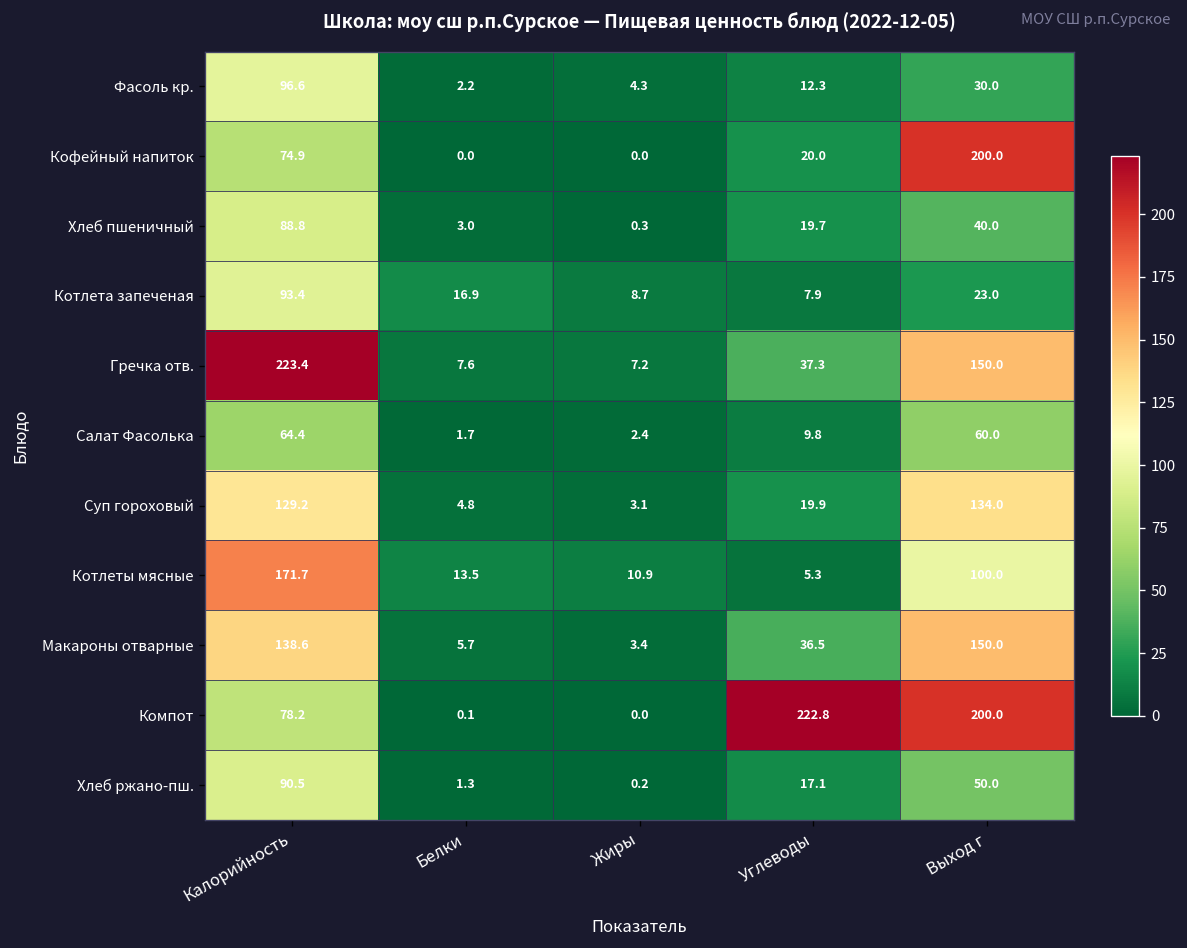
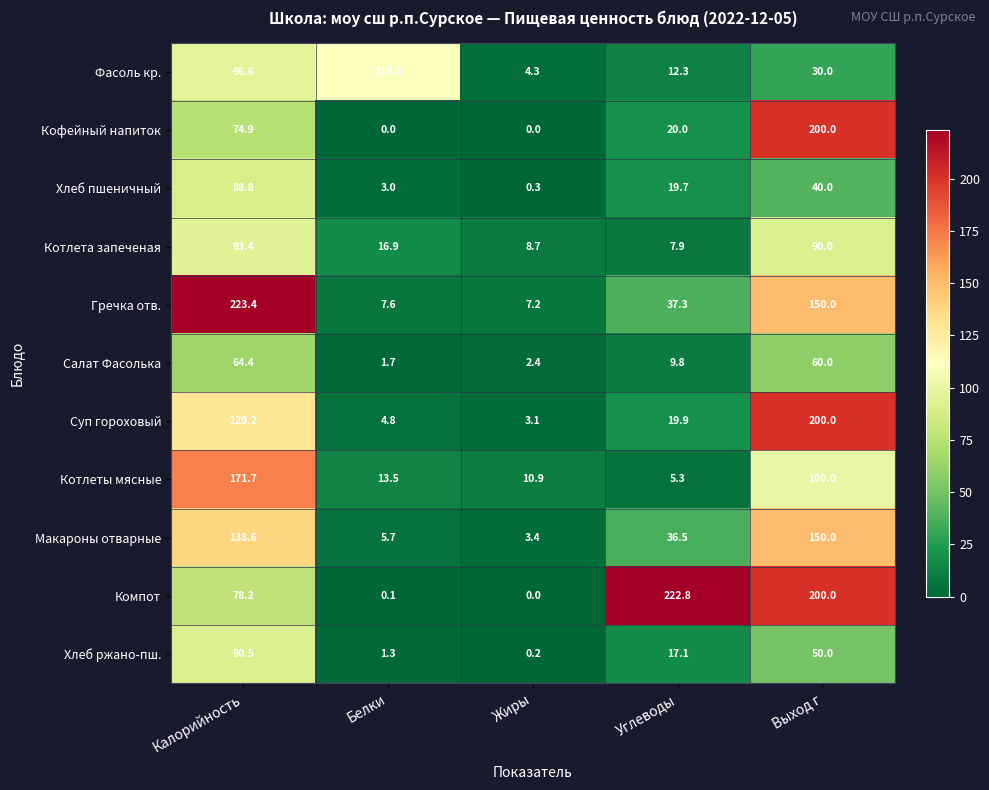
Фасоль кр., Белки: 2.2 -> 110.4
Котлета запеченая, Выход г: 23.0 -> 90.0
Суп гороховый, Выход г: 134.0 -> 200.0
